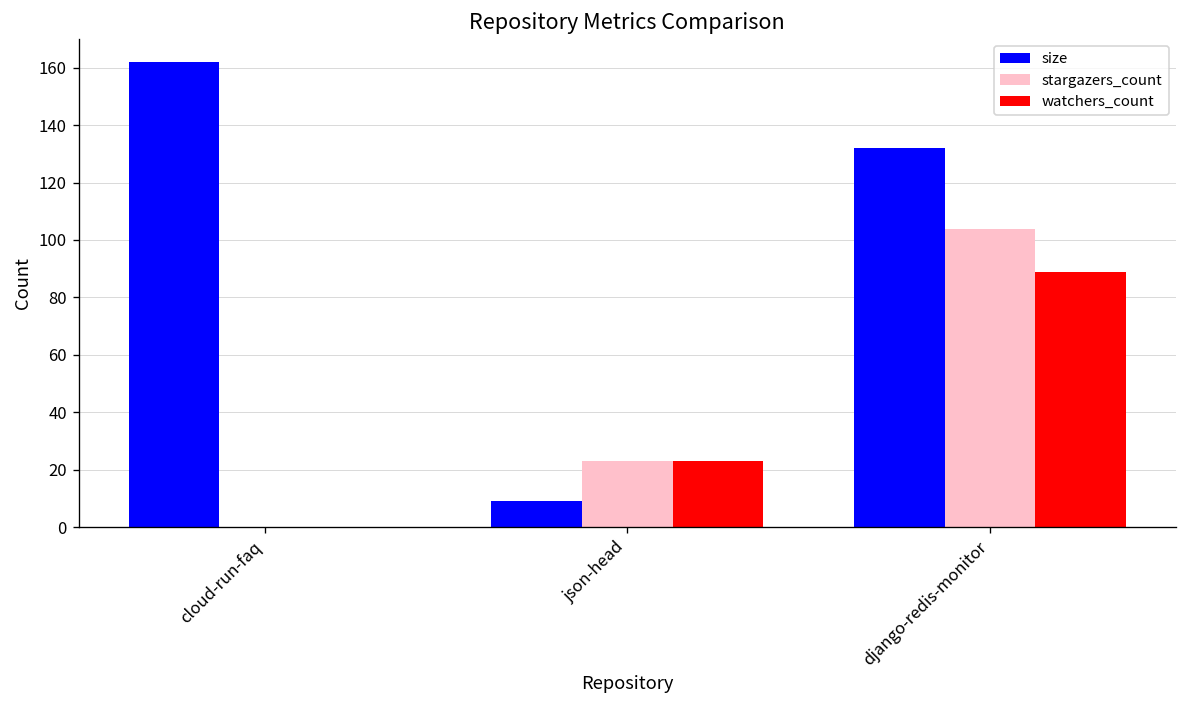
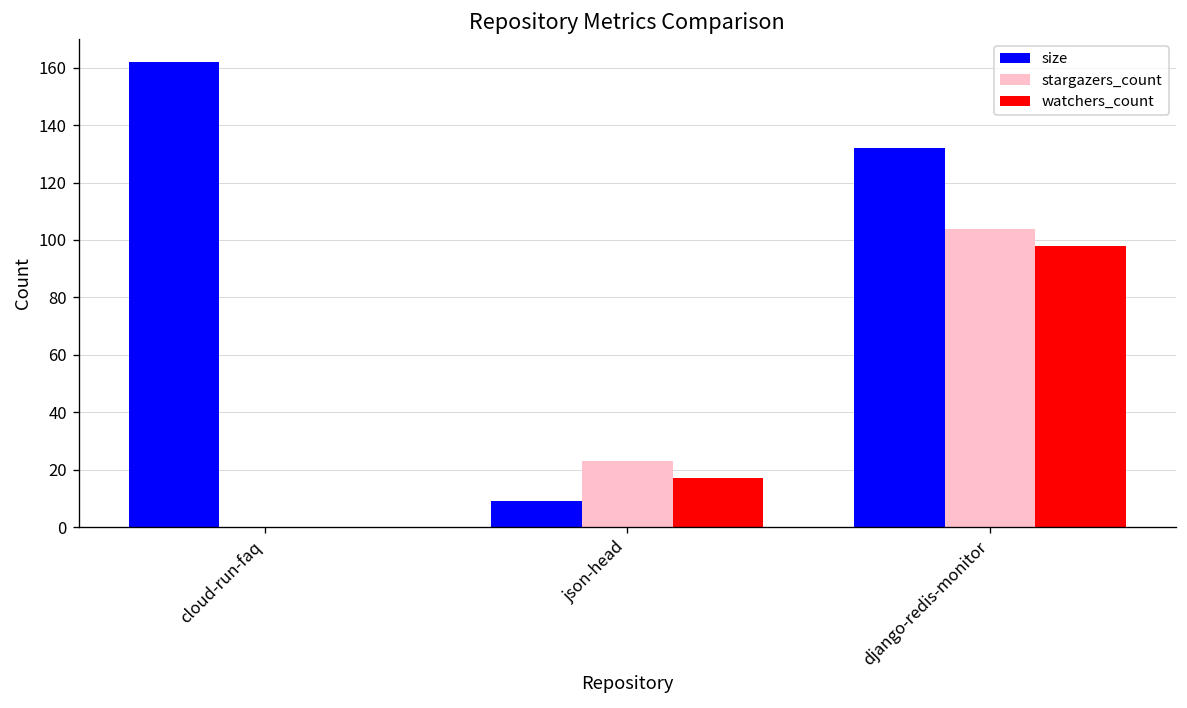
watchers_count, json-head: 23 -> 17
watchers_count, django-redis-monitor: 89 -> 98
